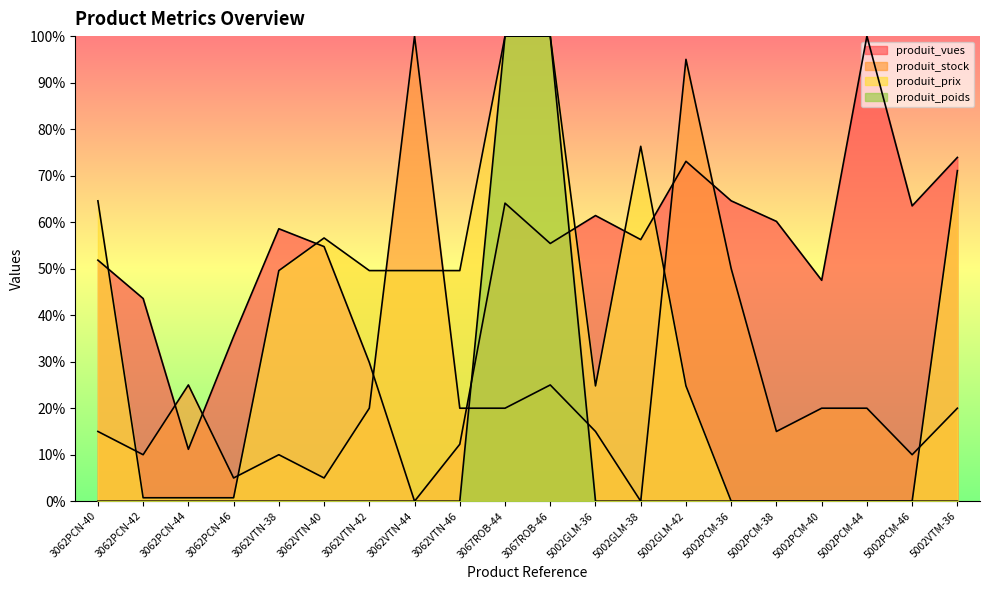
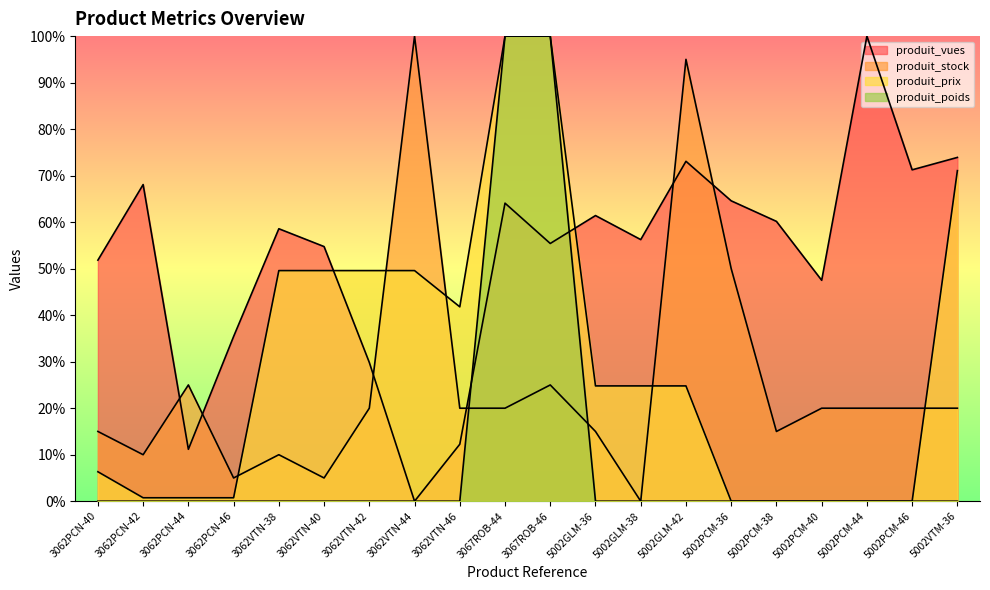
produit_prix, 3062PCN-40: 65% -> 6%
produit_vues, 3062PCN-42: 44% -> 68%
produit_prix, 3062VTN-40: 57% -> 50%
produit_prix, 3062VTN-46: 50% -> 42%
produit_prix, 5002GLM-38: 76% -> 25%
produit_vues, 5002PCM-46: 64% -> 71%
produit_stock, 5002PCM-46: 10% -> 20%
